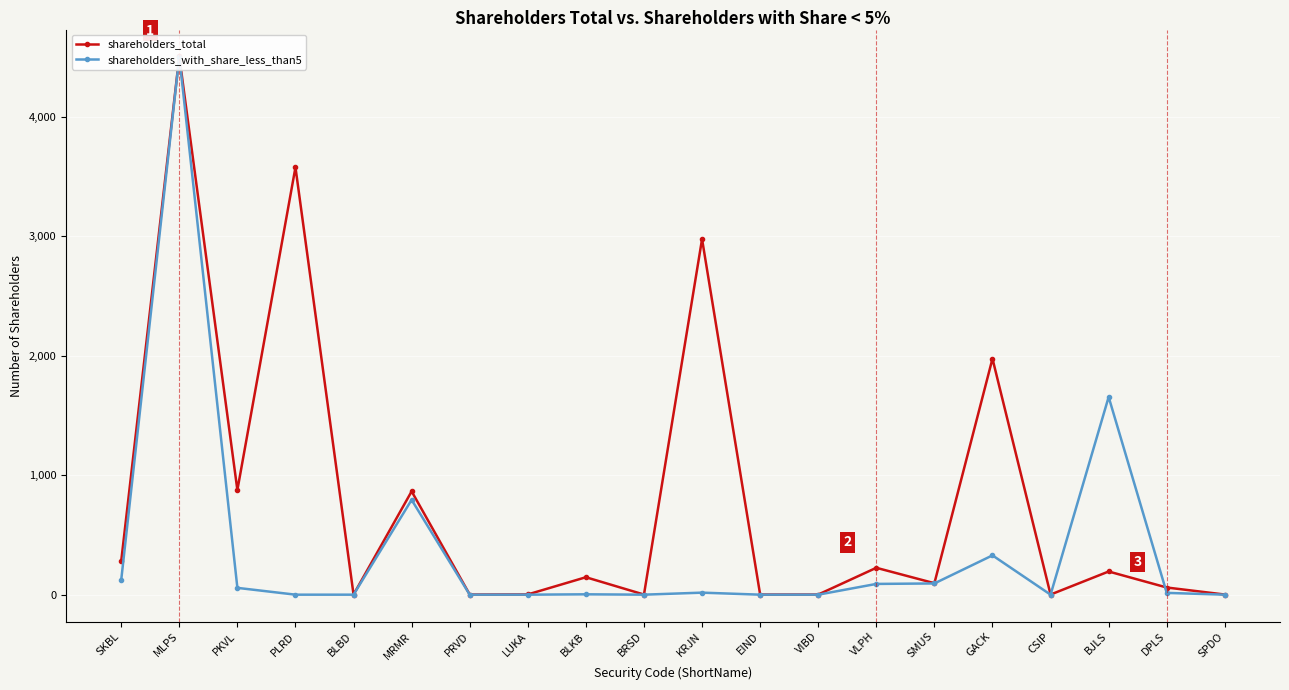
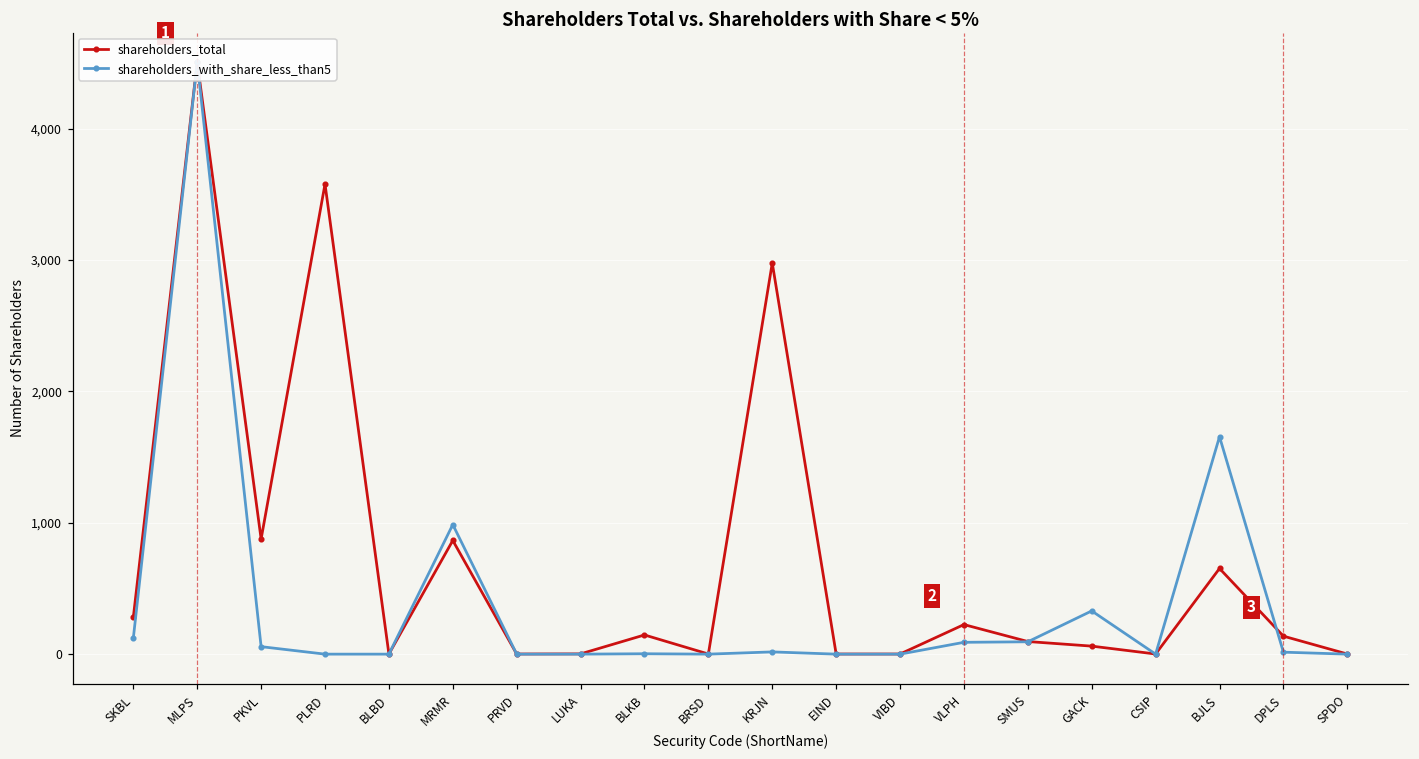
shareholders_with_share_less_than5, MRMR: 790 -> 990
shareholders_total, GACK: 1,980 -> 60
shareholders_total, BJLS: 190 -> 650
shareholders_total, DPLS: 60 -> 140
